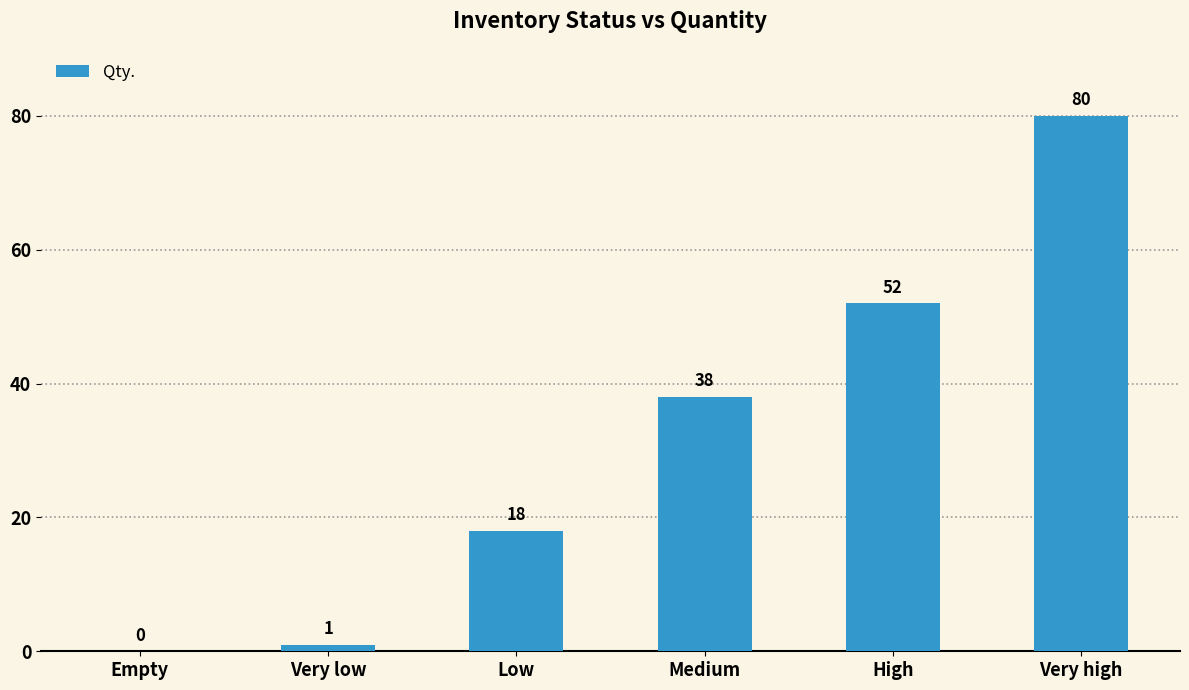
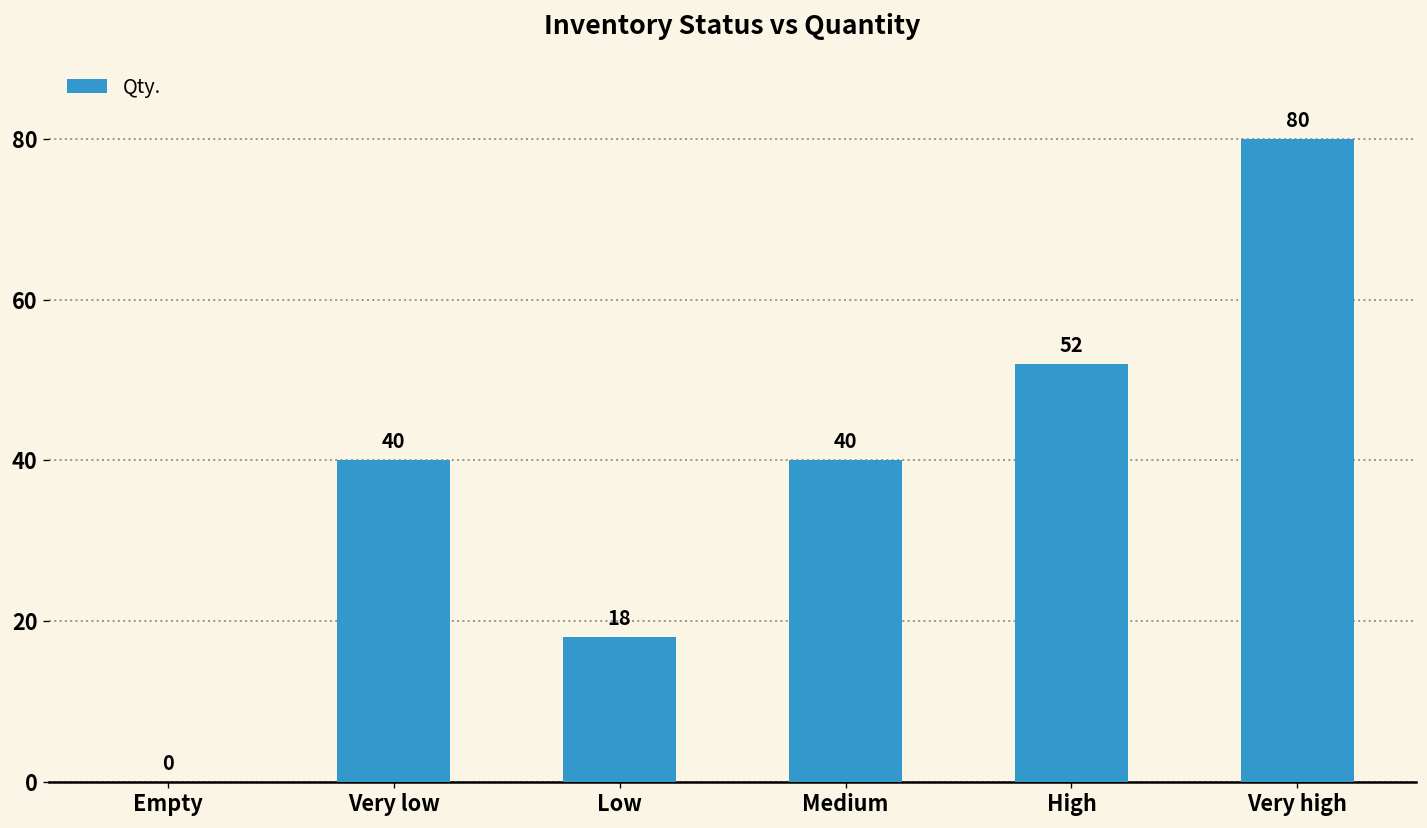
Very low: 1 -> 40
Medium: 38 -> 40
